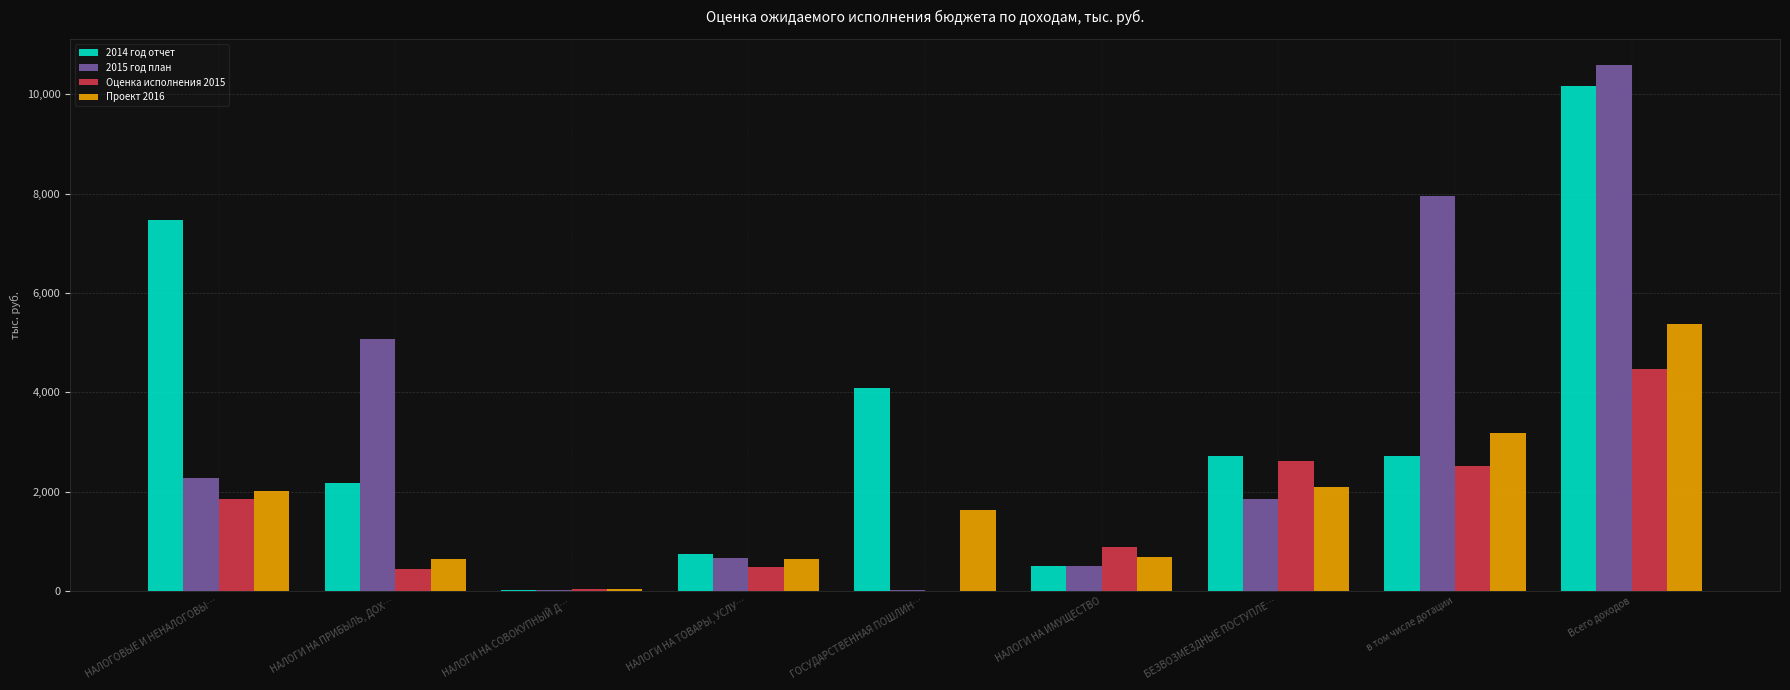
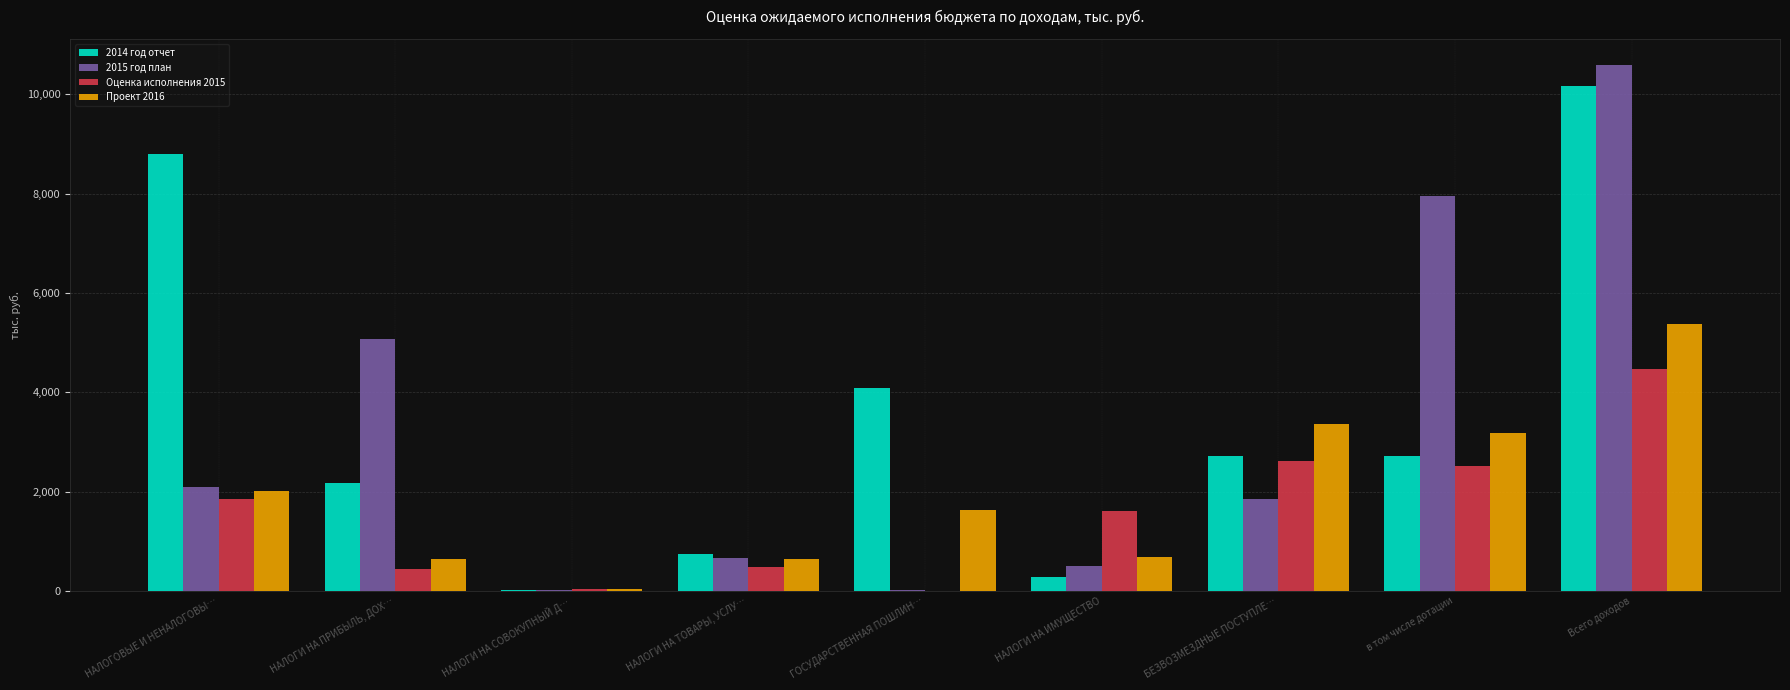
2014 год отчет, НАЛОГОВЫЕ И НЕНАЛОГОВЫ…: 7,500 -> 8,800
2015 год план, НАЛОГОВЫЕ И НЕНАЛОГОВЫ…: 2,300 -> 2,100
2014 год отчет, НАЛОГИ НА ИМУЩЕСТВО: 500 -> 300
Оценка исполнения 2015, НАЛОГИ НА ИМУЩЕСТВО: 900 -> 1,600
Проект 2016, БЕЗВОЗМЕЗДНЫЕ ПОСТУПЛЕ…: 2,100 -> 3,400
